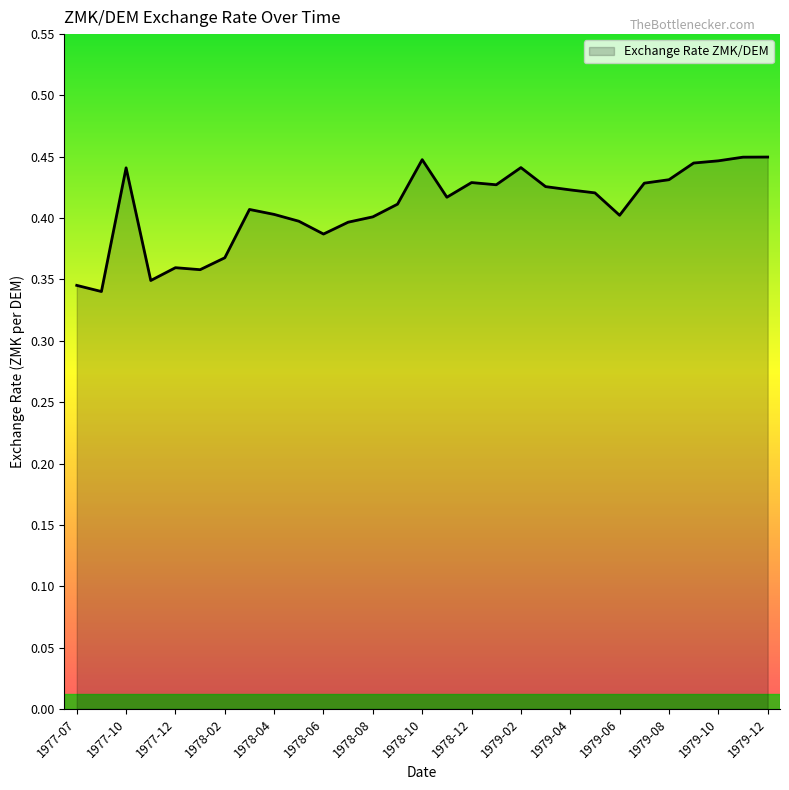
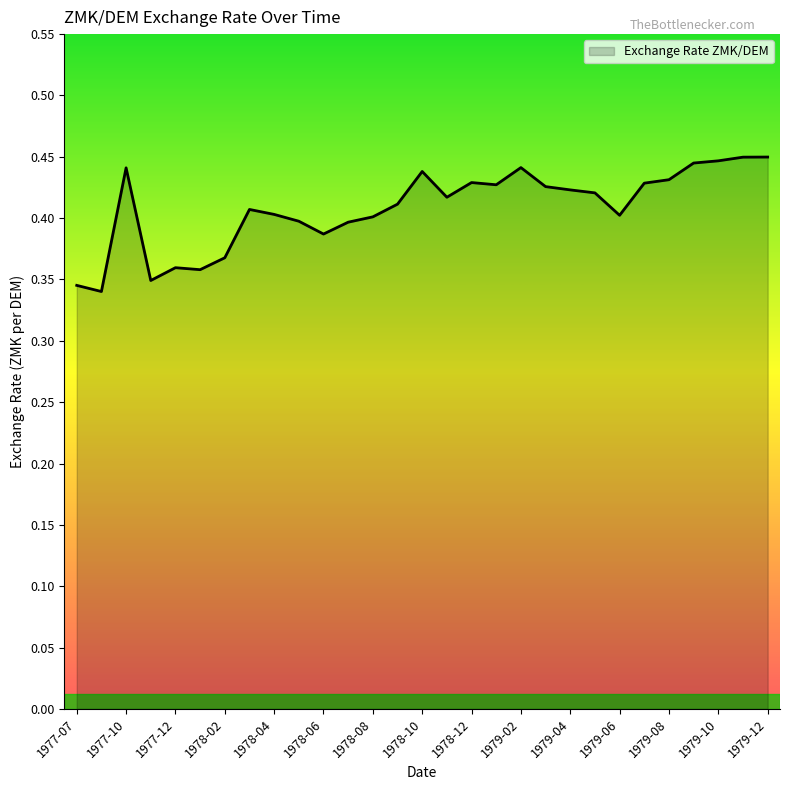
1978-10: 0.448 -> 0.438
